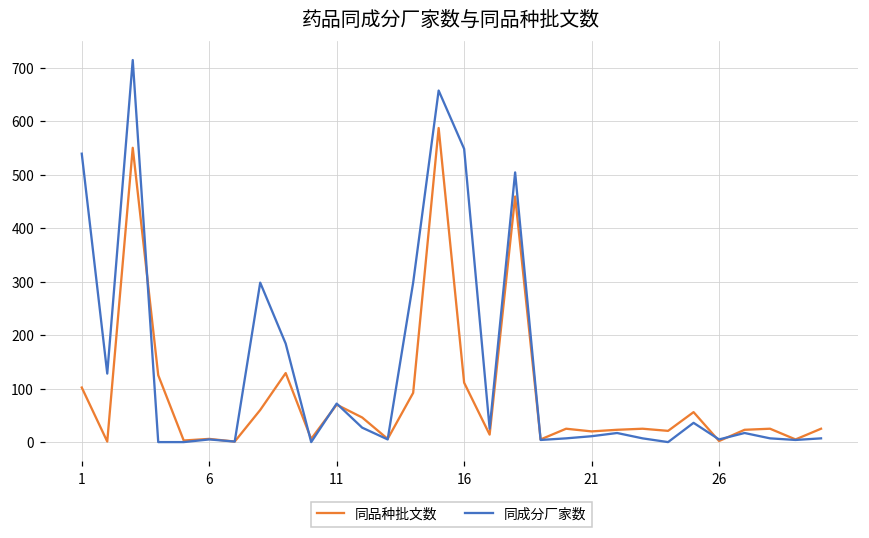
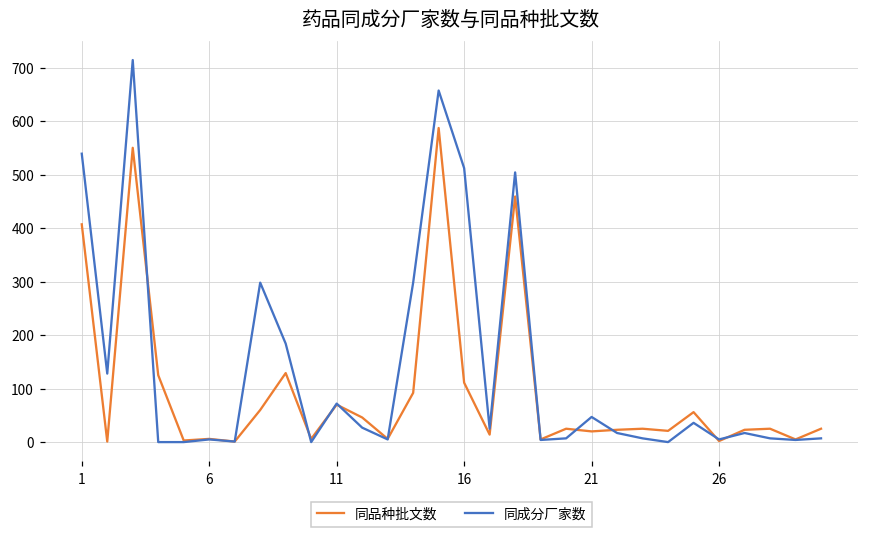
同品种批文数, 1: 100 -> 410
同成分厂家数, 16: 550 -> 510
同成分厂家数, 21: 10 -> 50
